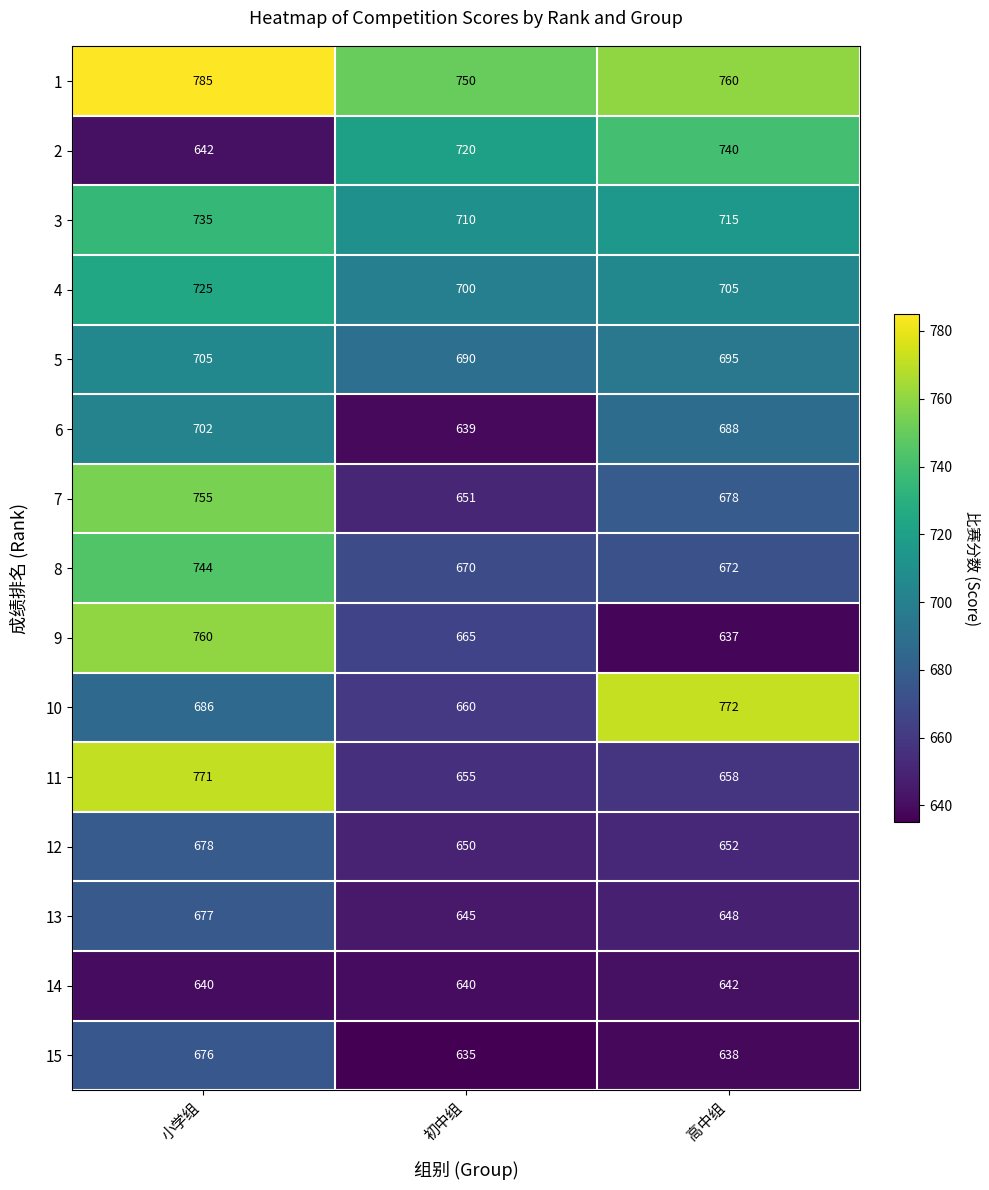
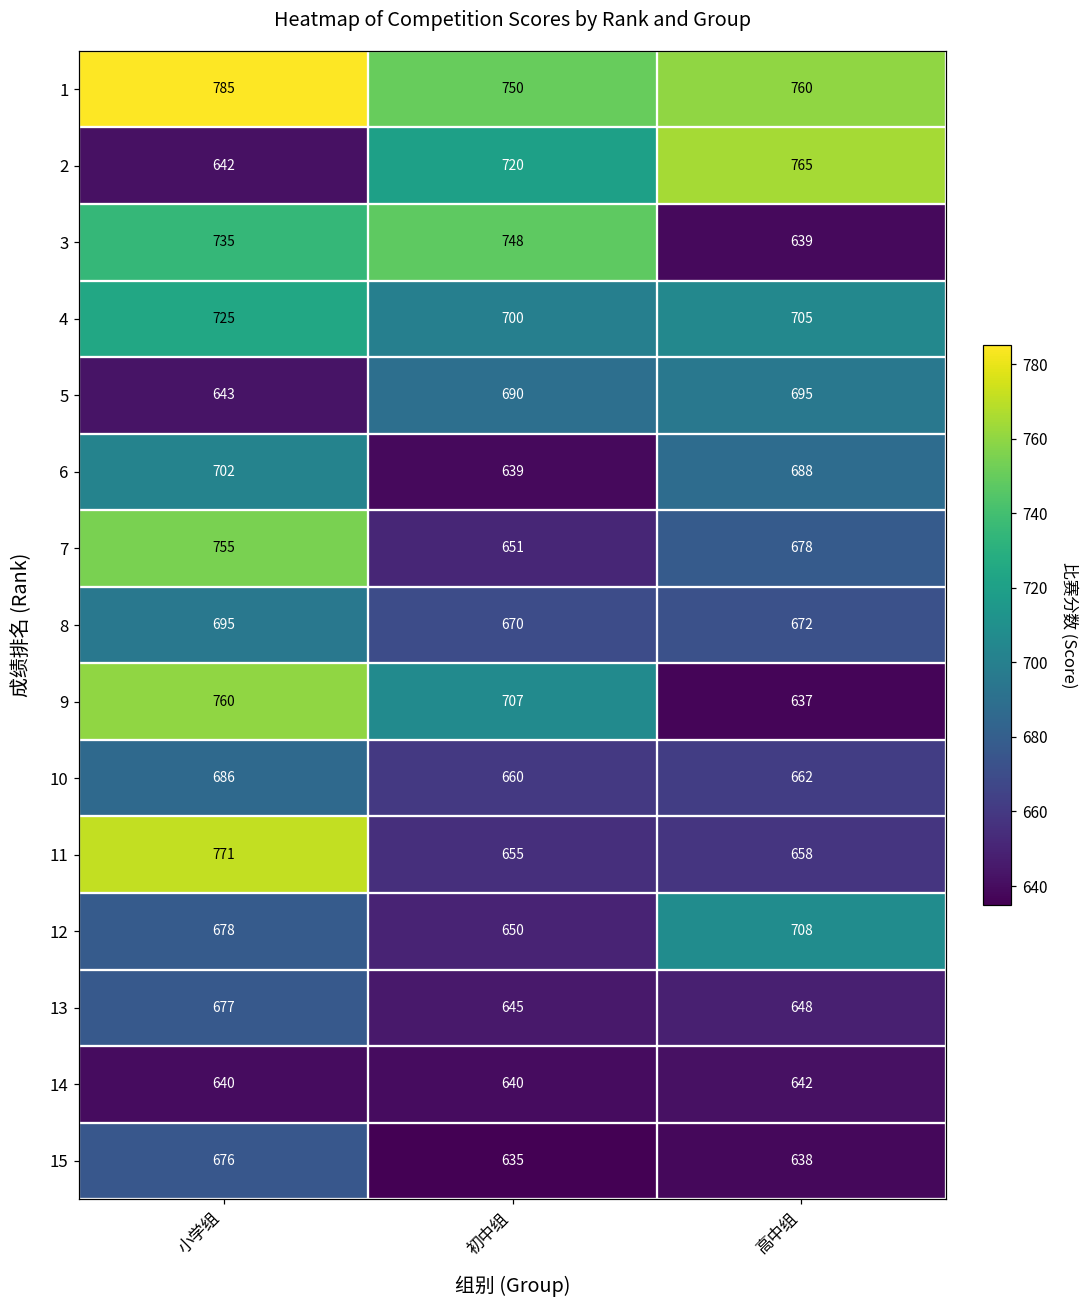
2, 高中组: 740 -> 765
3, 初中组: 710 -> 748
3, 高中组: 715 -> 639
5, 小学组: 705 -> 643
8, 小学组: 744 -> 695
9, 初中组: 665 -> 707
10, 高中组: 772 -> 662
12, 高中组: 652 -> 708
